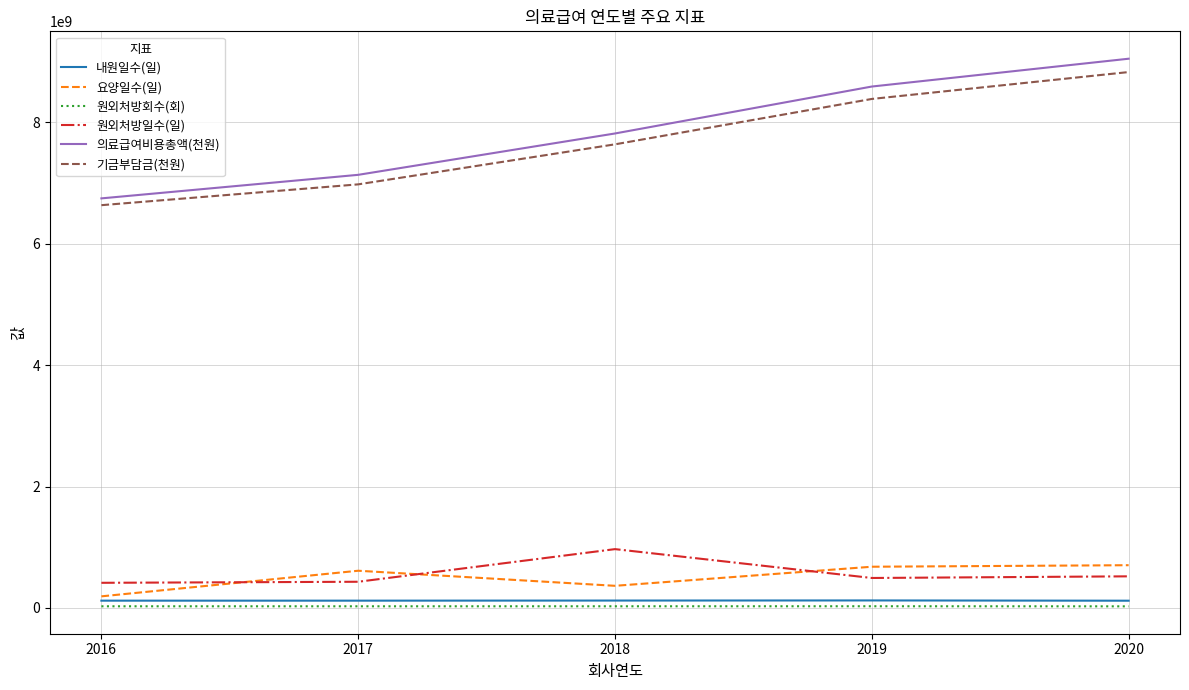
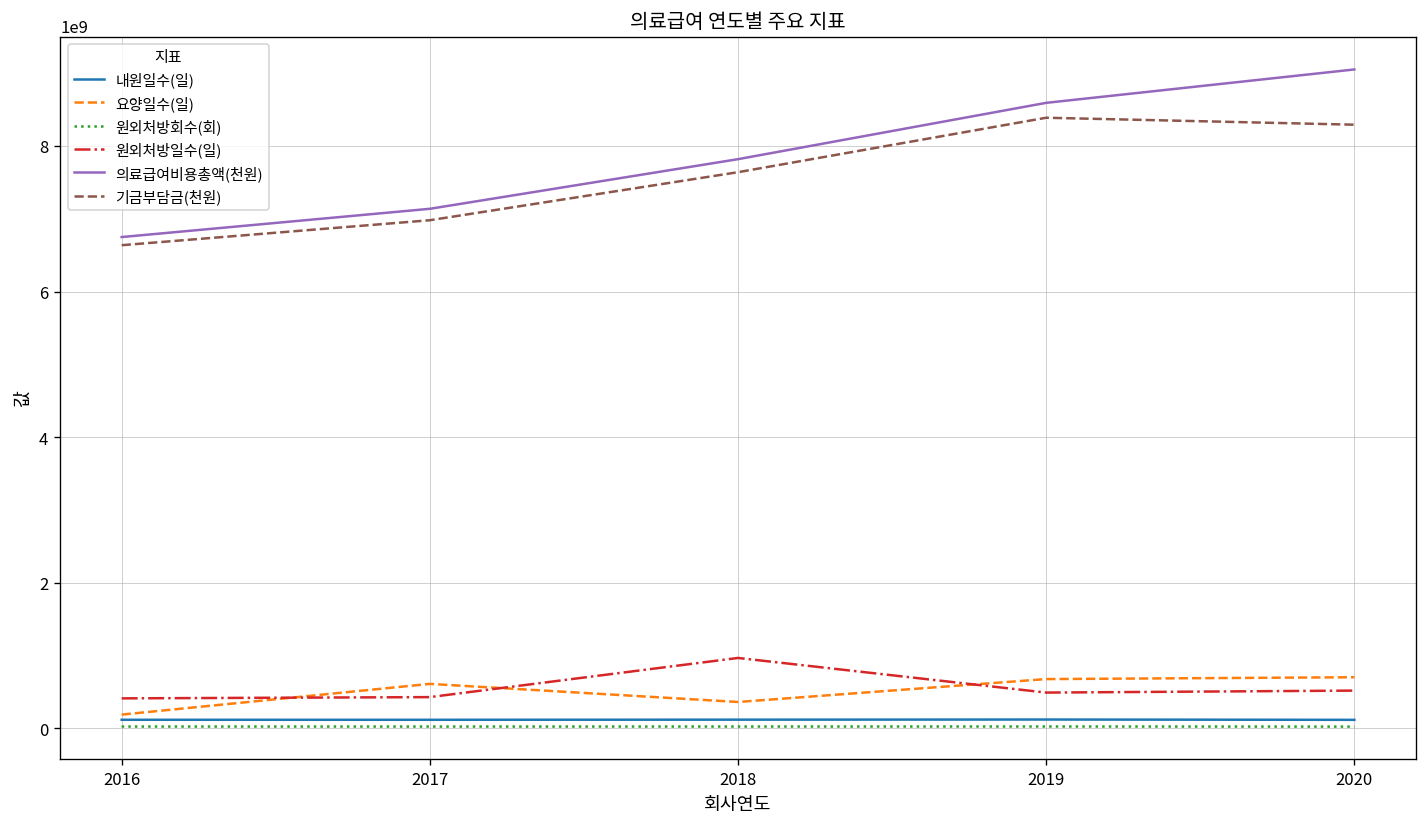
기금부담금(천원), 2020: 8800000000 -> 8300000000
